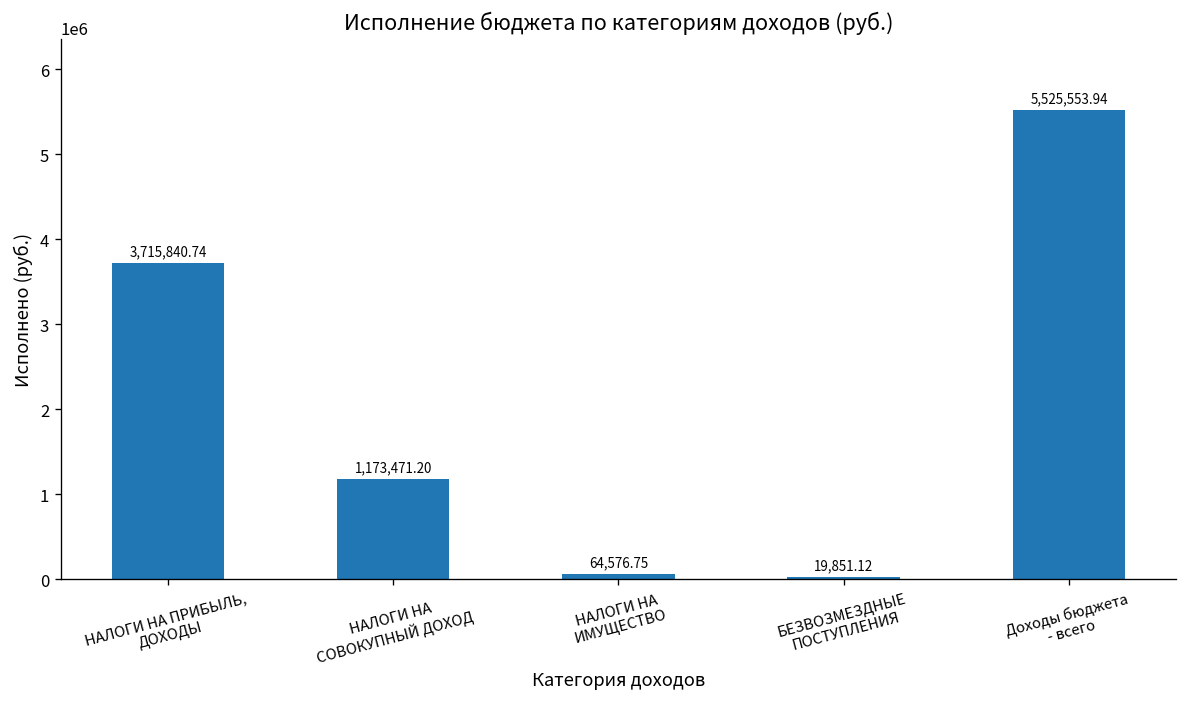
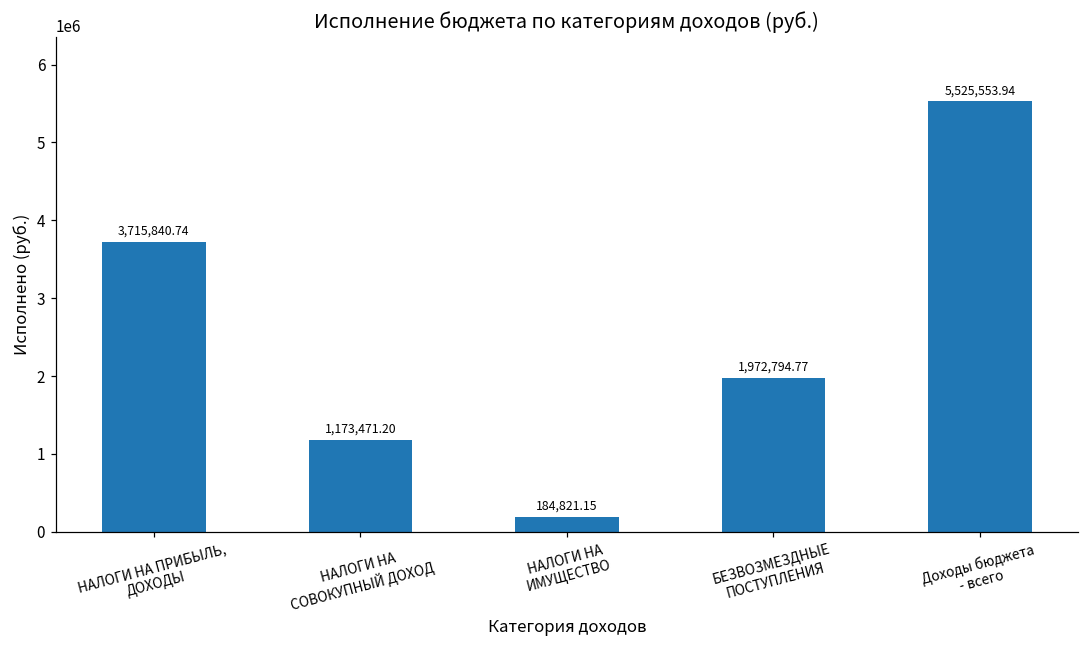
НАЛОГИ НА ИМУЩЕСТВО: 64,576.75 -> 184,821.15
БЕЗВОЗМЕЗДНЫЕ ПОСТУПЛЕНИЯ: 19,851.12 -> 1,972,794.77
